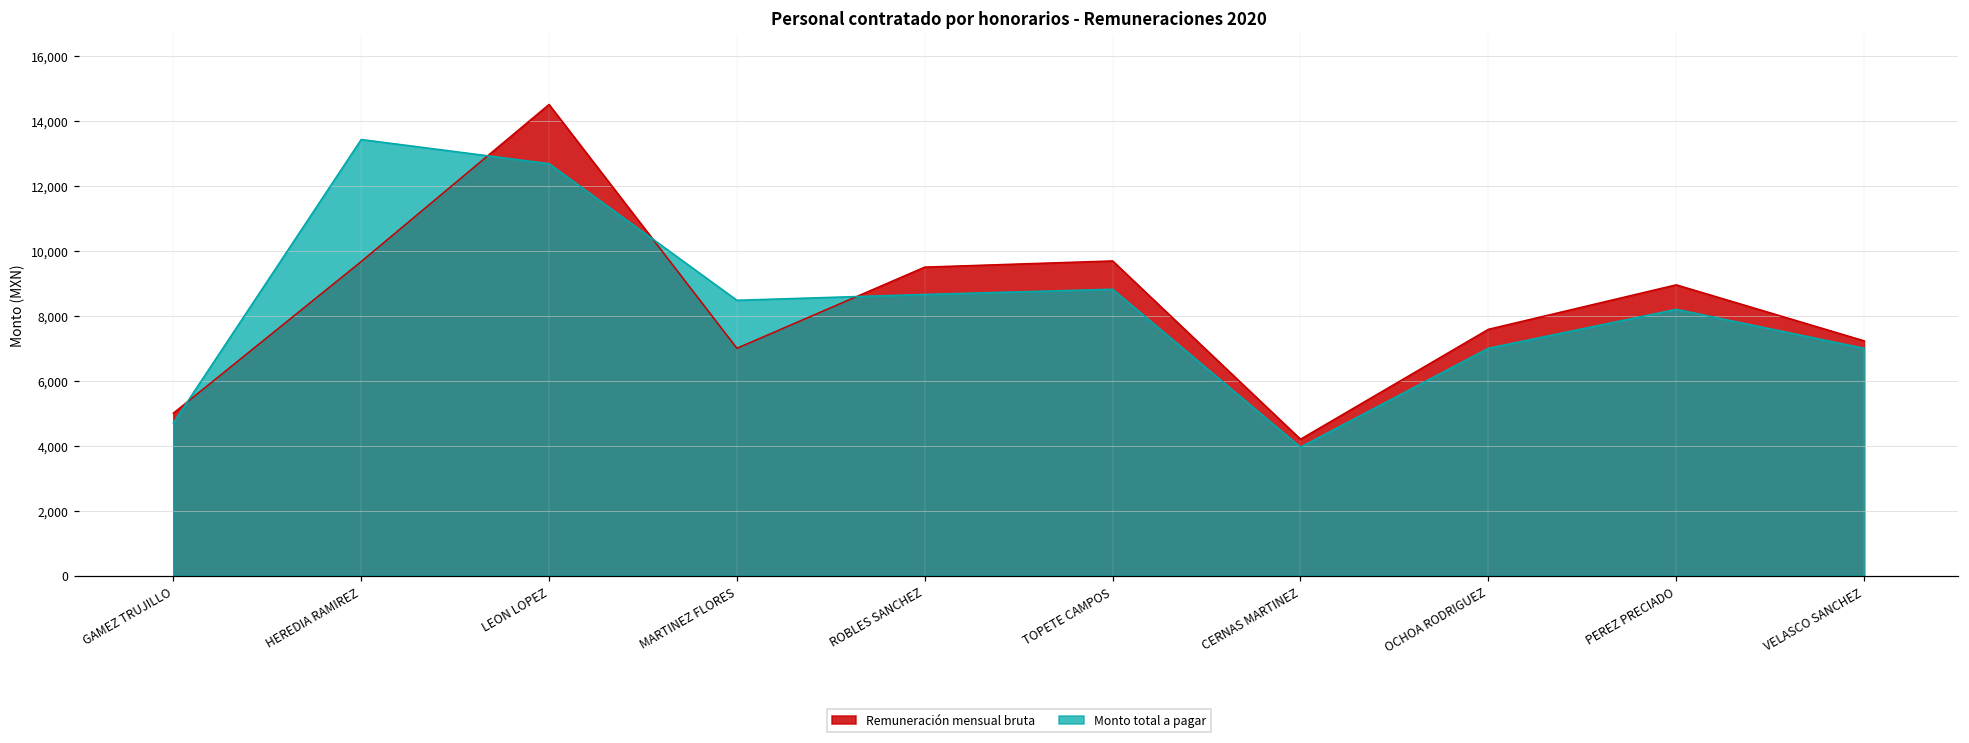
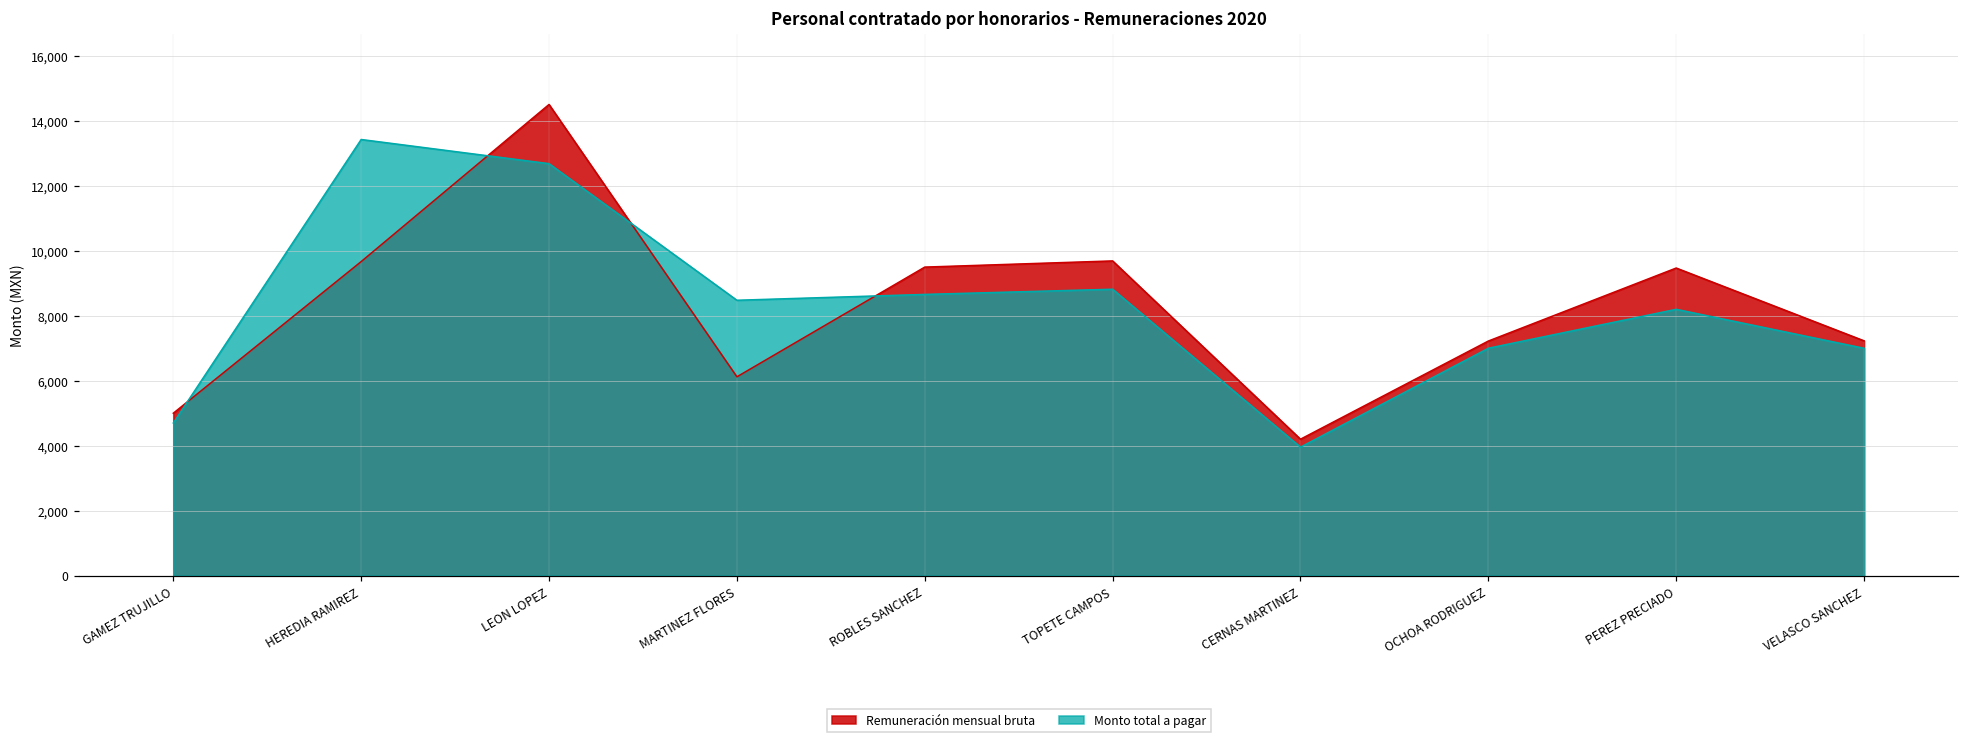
Remuneración mensual bruta, MARTINEZ FLORES: 7,000 -> 6,100
Remuneración mensual bruta, OCHOA RODRIGUEZ: 7,600 -> 7,200
Remuneración mensual bruta, PEREZ PRECIADO: 9,000 -> 9,500
